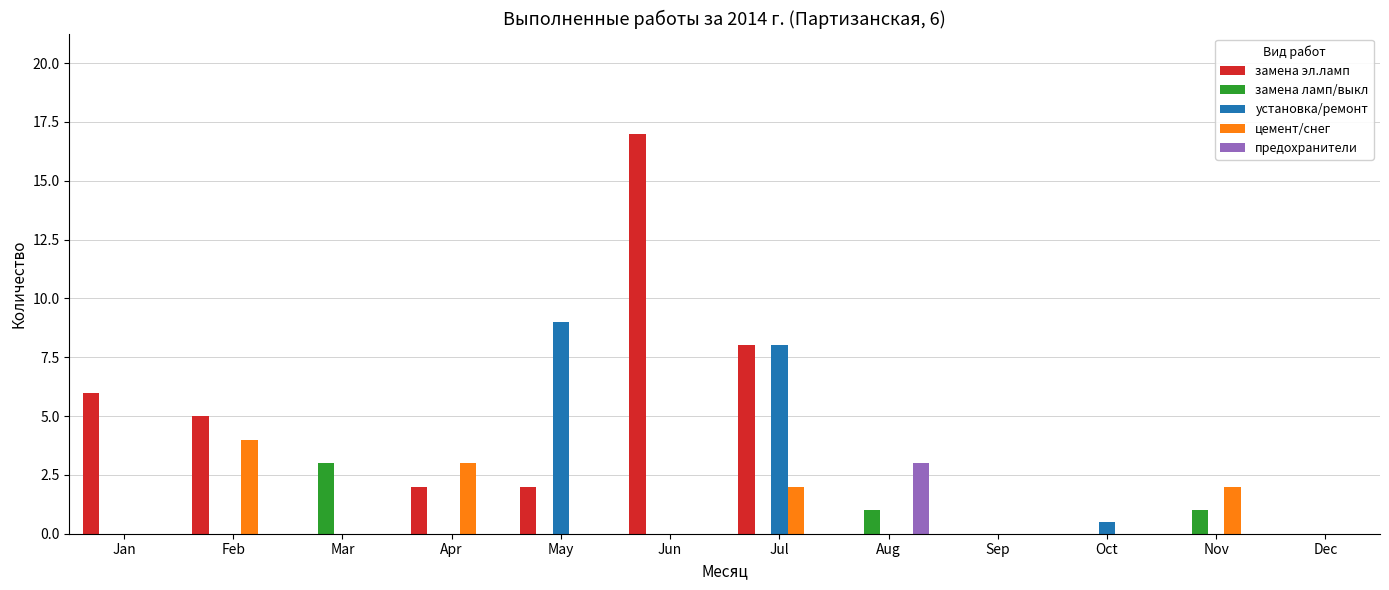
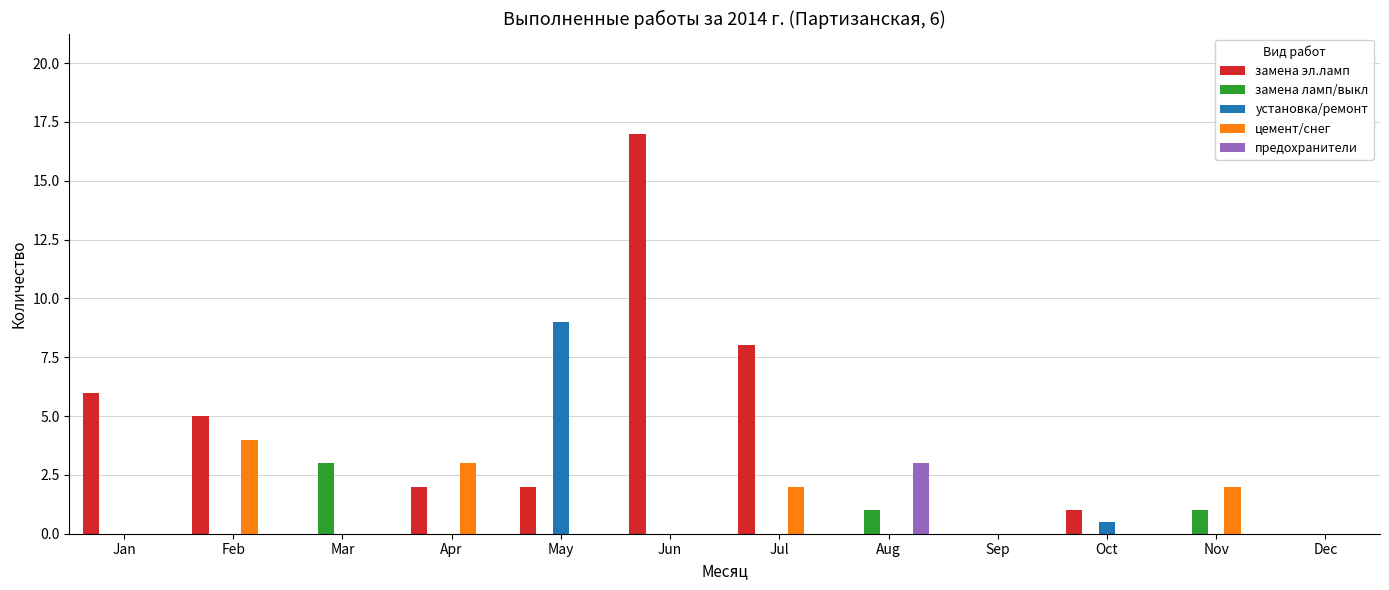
установка/ремонт, Jul: 8 -> 0
замена эл.ламп, Oct: 0 -> 1
